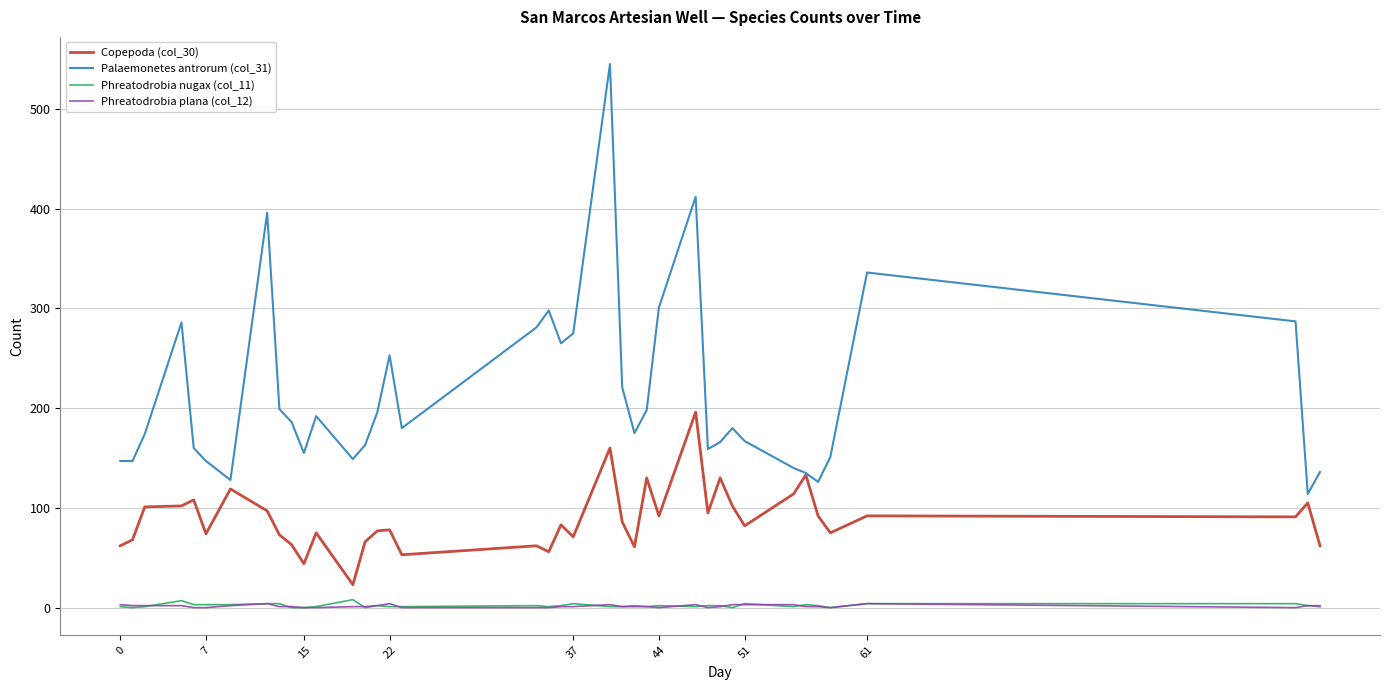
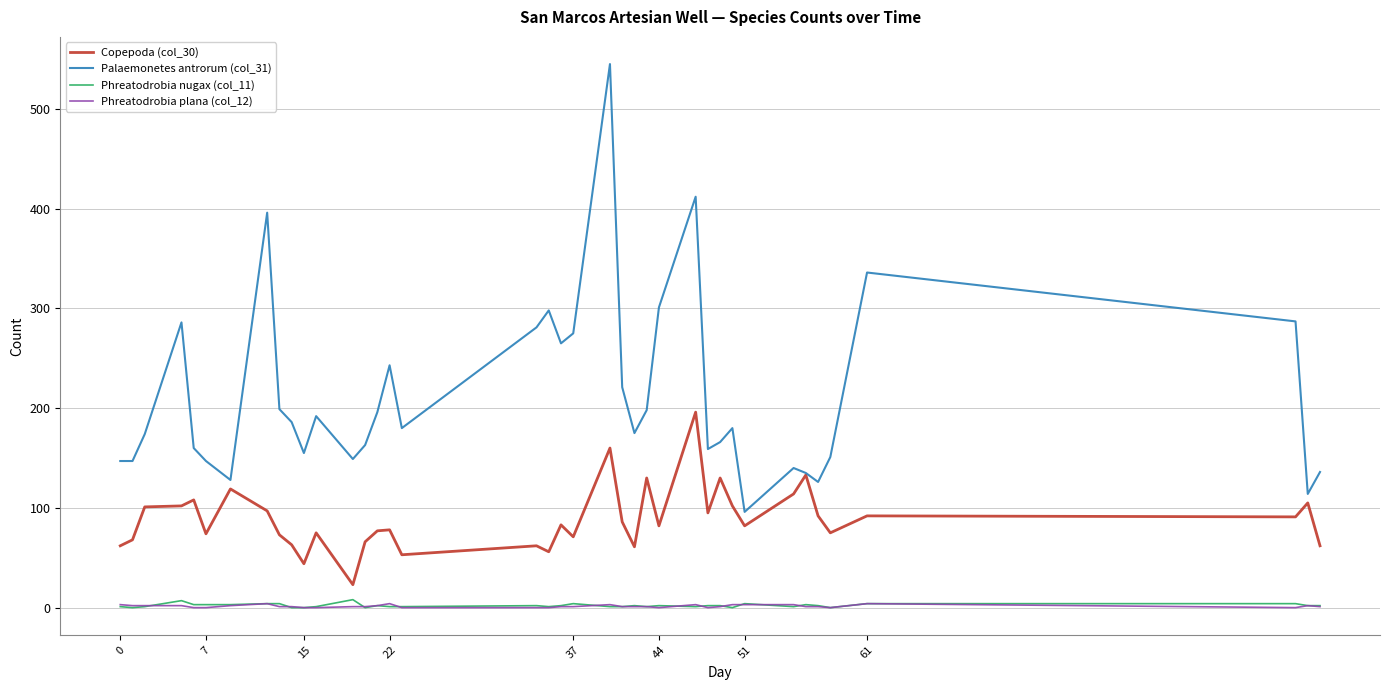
Palaemonetes antrorum (col_31), 22: 250 -> 240
Copepoda (col_30), 44: 90 -> 80
Palaemonetes antrorum (col_31), 51: 170 -> 100
